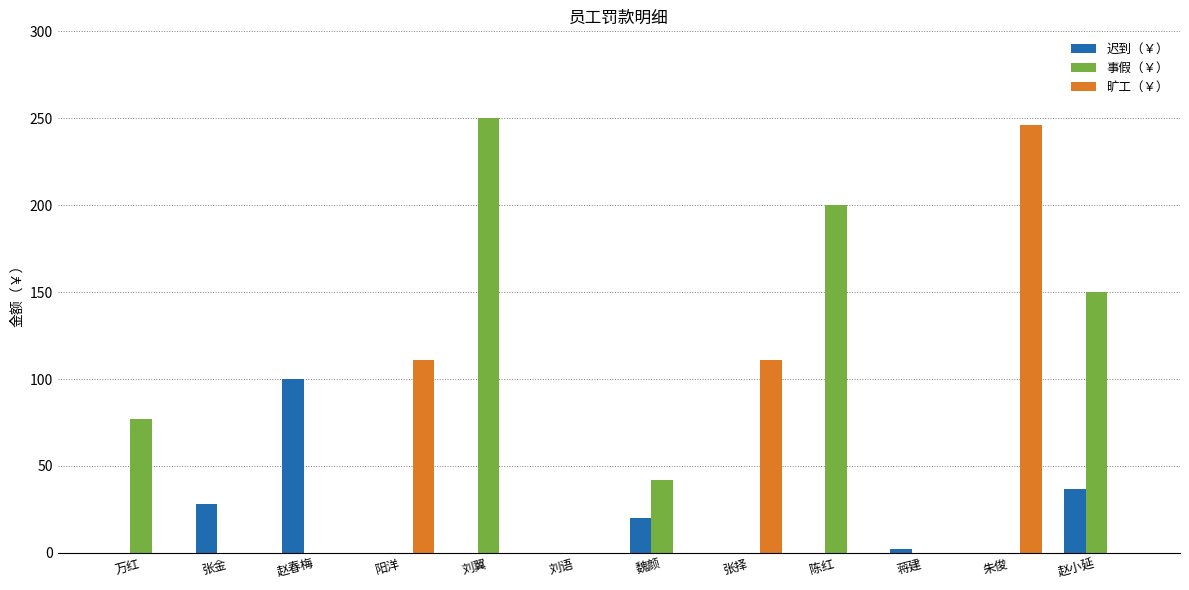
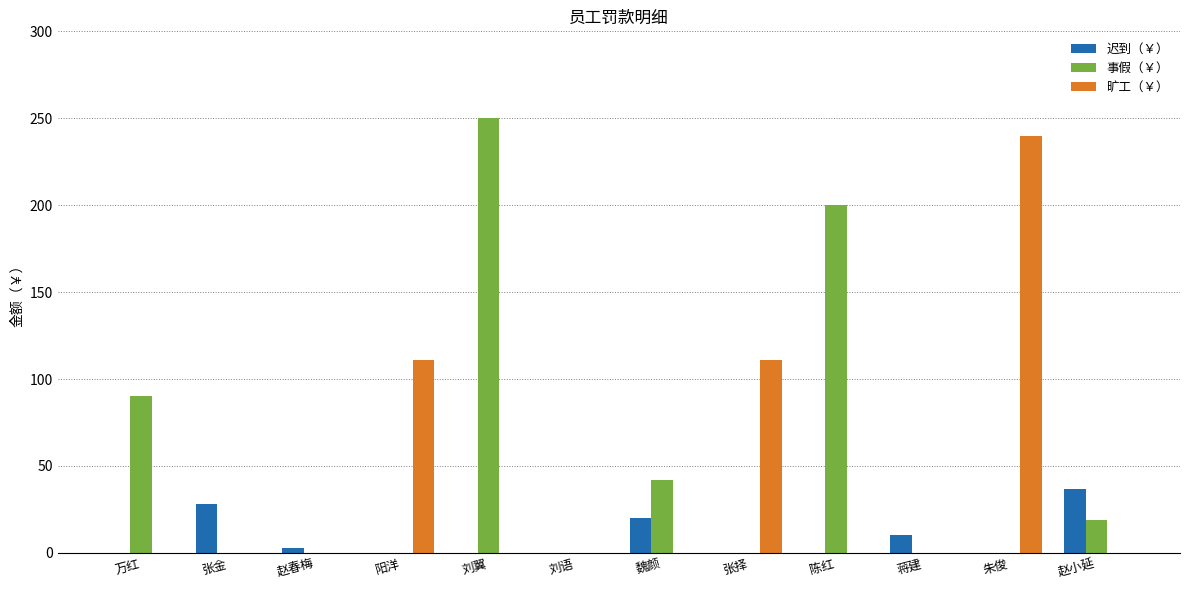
事假（￥）, 万红: 77 -> 90
迟到（￥）, 赵春梅: 100 -> 3
迟到（￥）, 蒋建: 2 -> 10
旷工（￥）, 朱俊: 246 -> 240
事假（￥）, 赵小延: 150 -> 19
